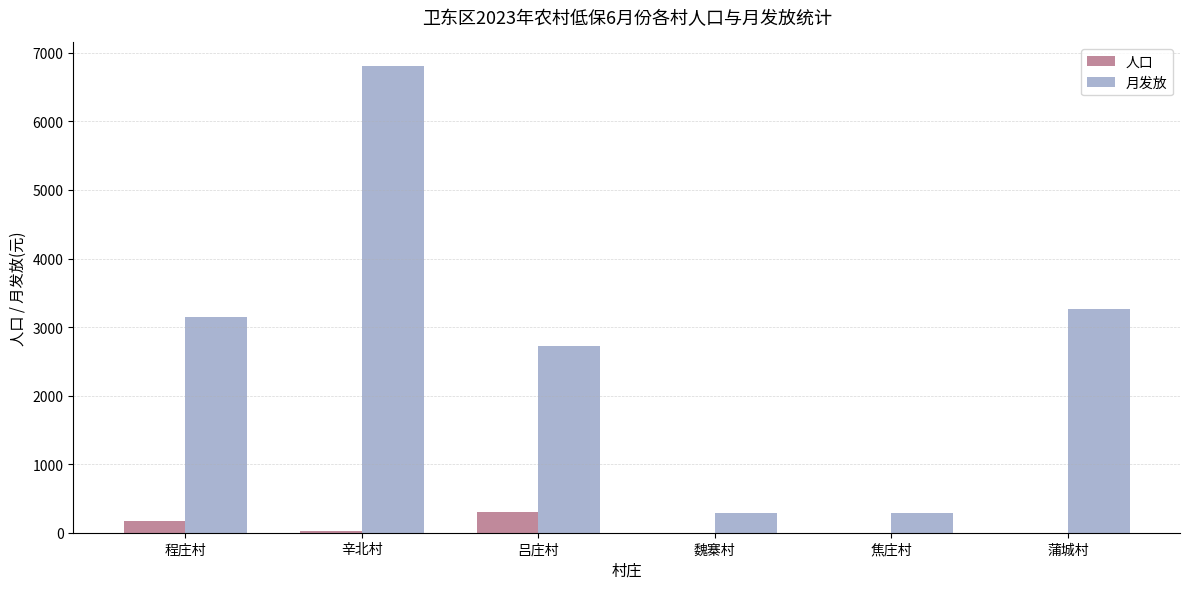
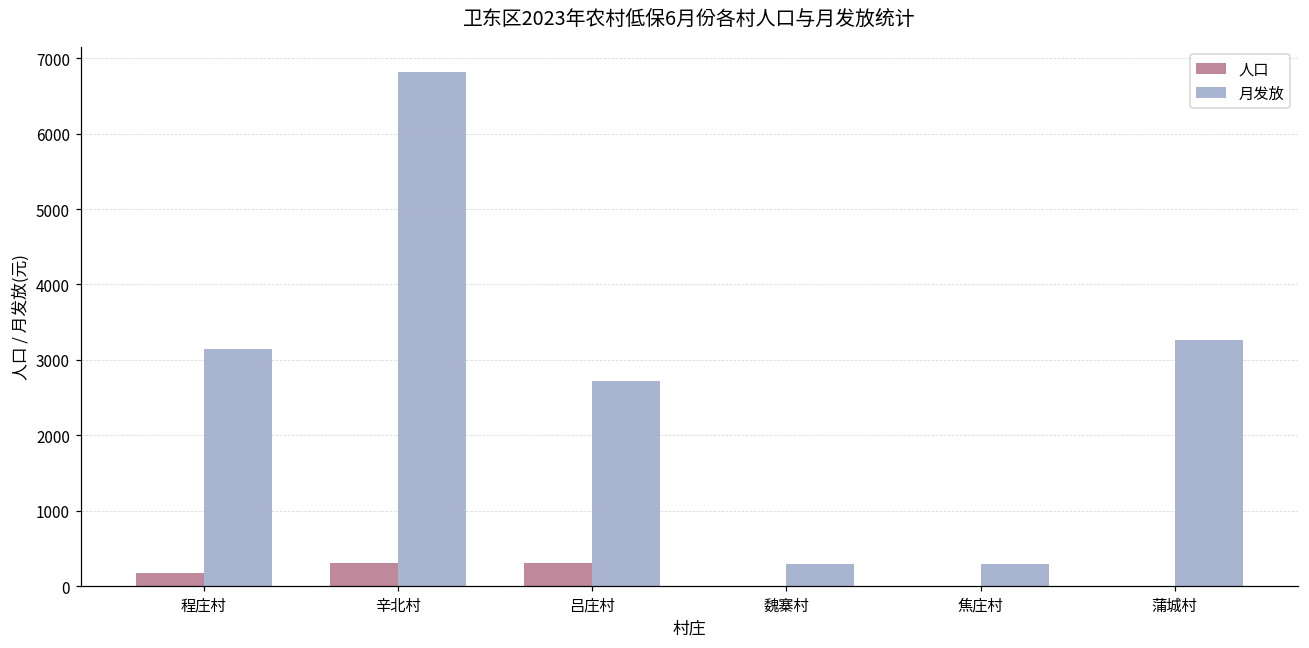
人口, 辛北村: 0 -> 300
